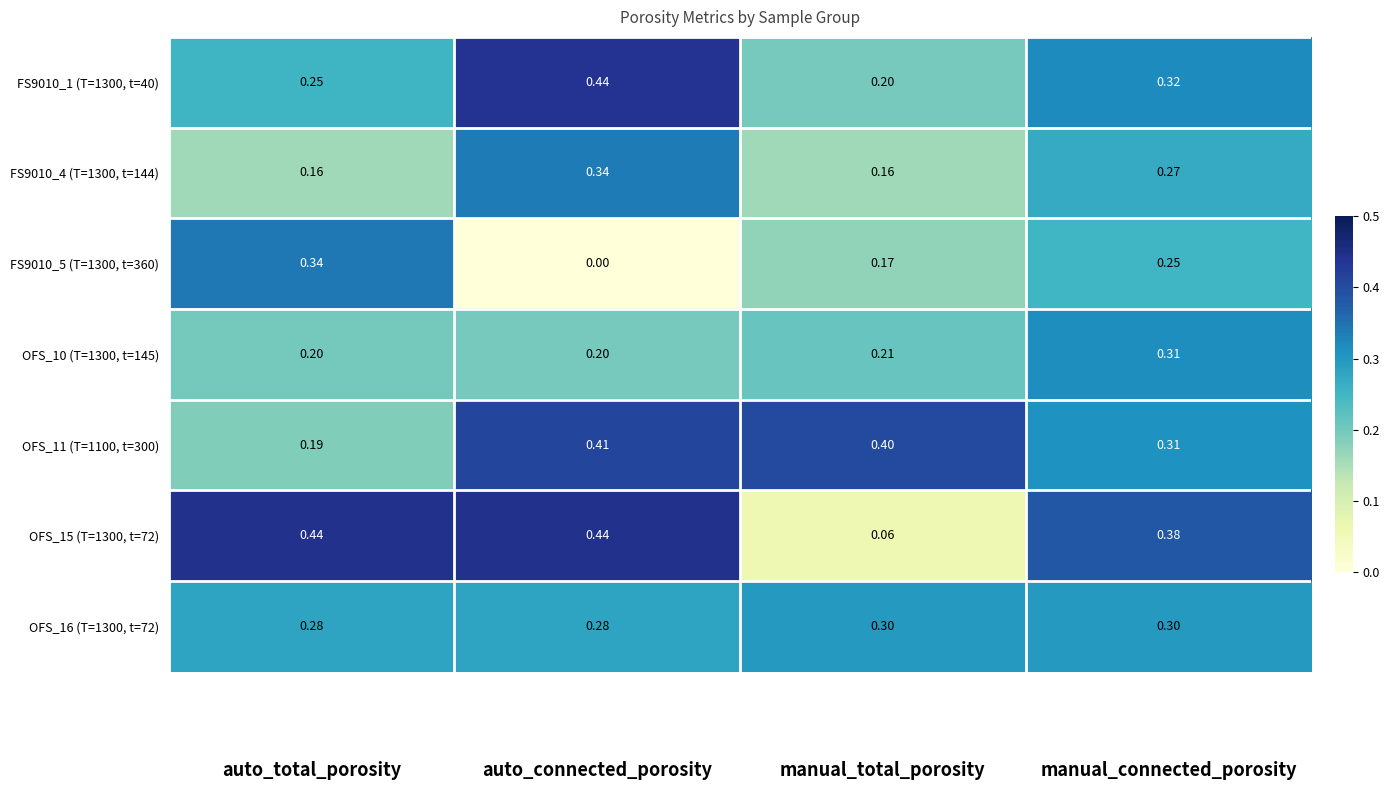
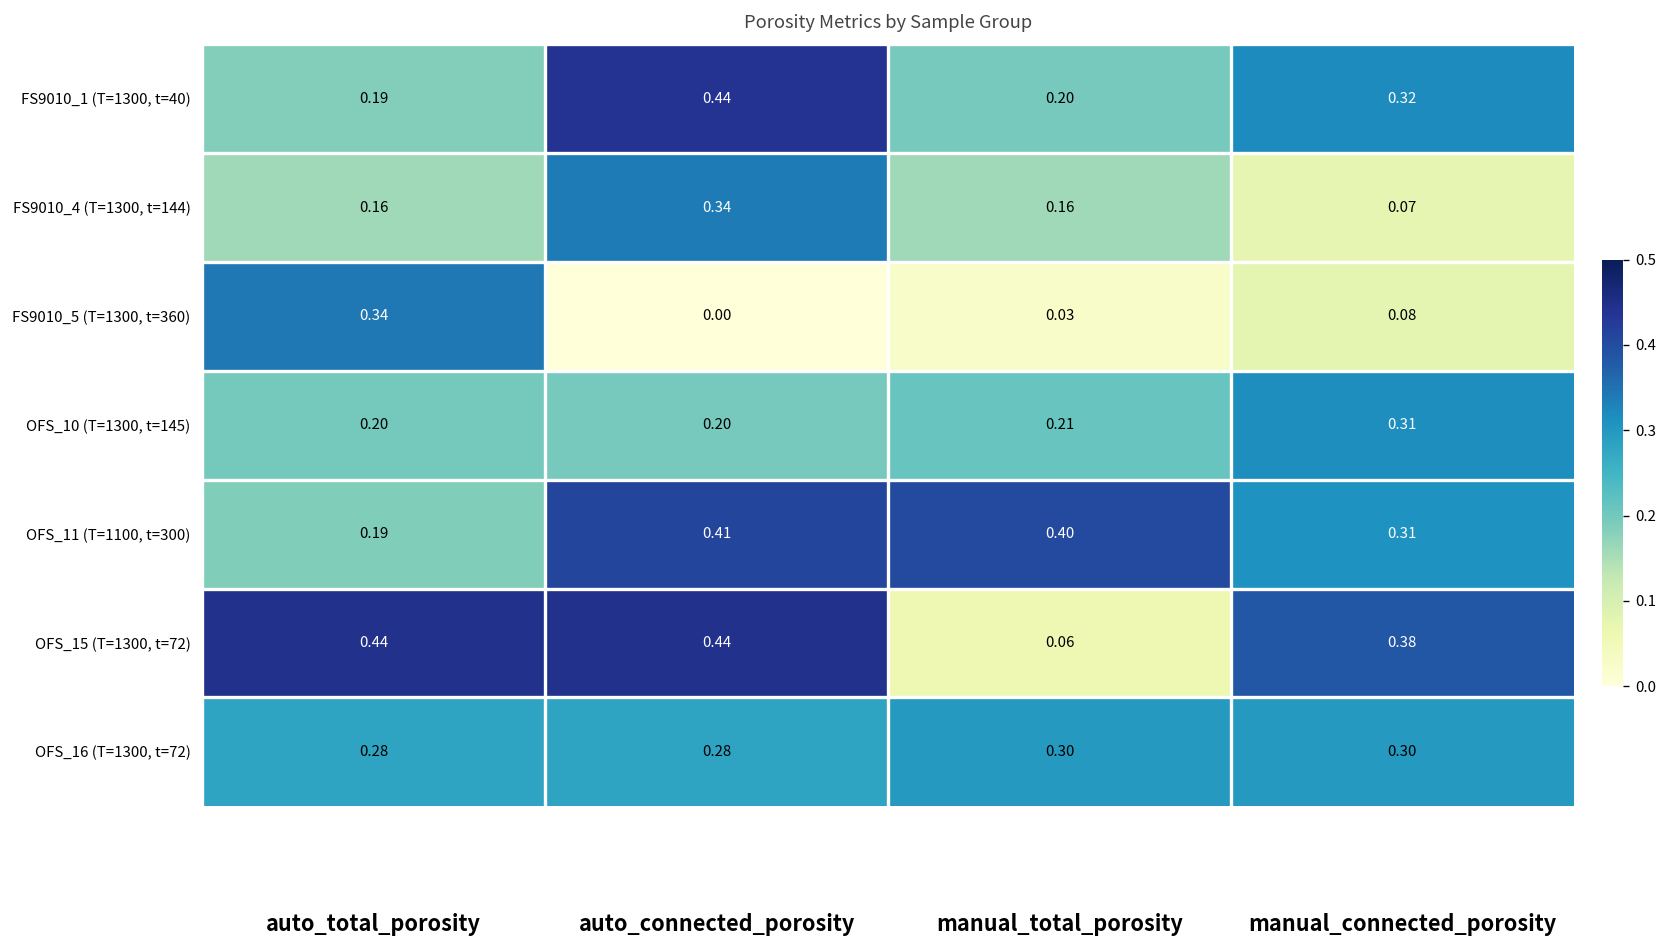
FS9010_1 (T=1300, t=40), auto_total_porosity: 0.25 -> 0.19
FS9010_4 (T=1300, t=144), manual_connected_porosity: 0.27 -> 0.07
FS9010_5 (T=1300, t=360), manual_total_porosity: 0.17 -> 0.03
FS9010_5 (T=1300, t=360), manual_connected_porosity: 0.25 -> 0.08
